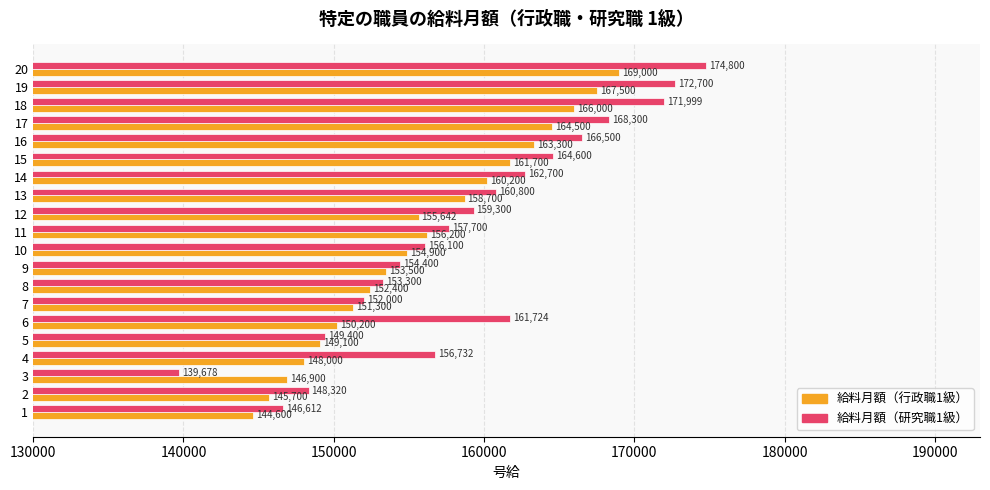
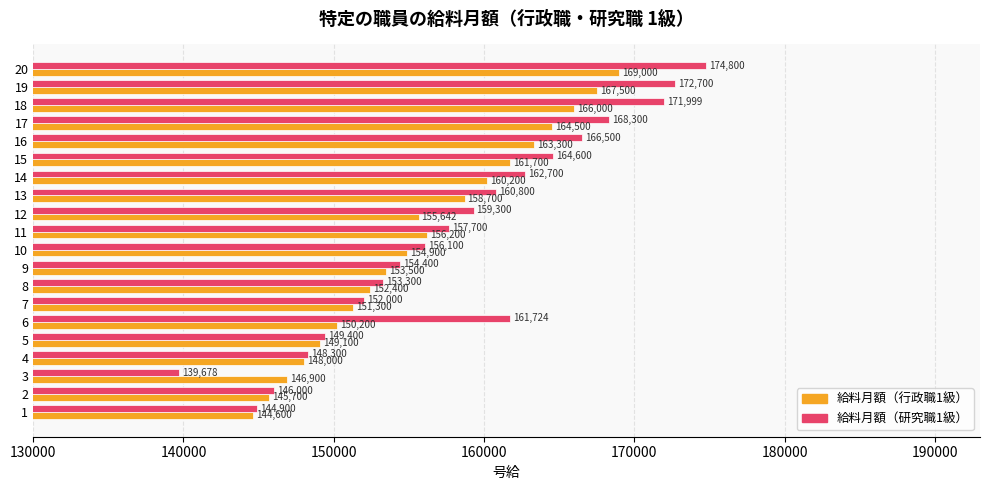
給料月額（研究職1級）, 4: 156,732 -> 148,300
給料月額（研究職1級）, 2: 148,320 -> 146,000
給料月額（研究職1級）, 1: 146,612 -> 144,900
